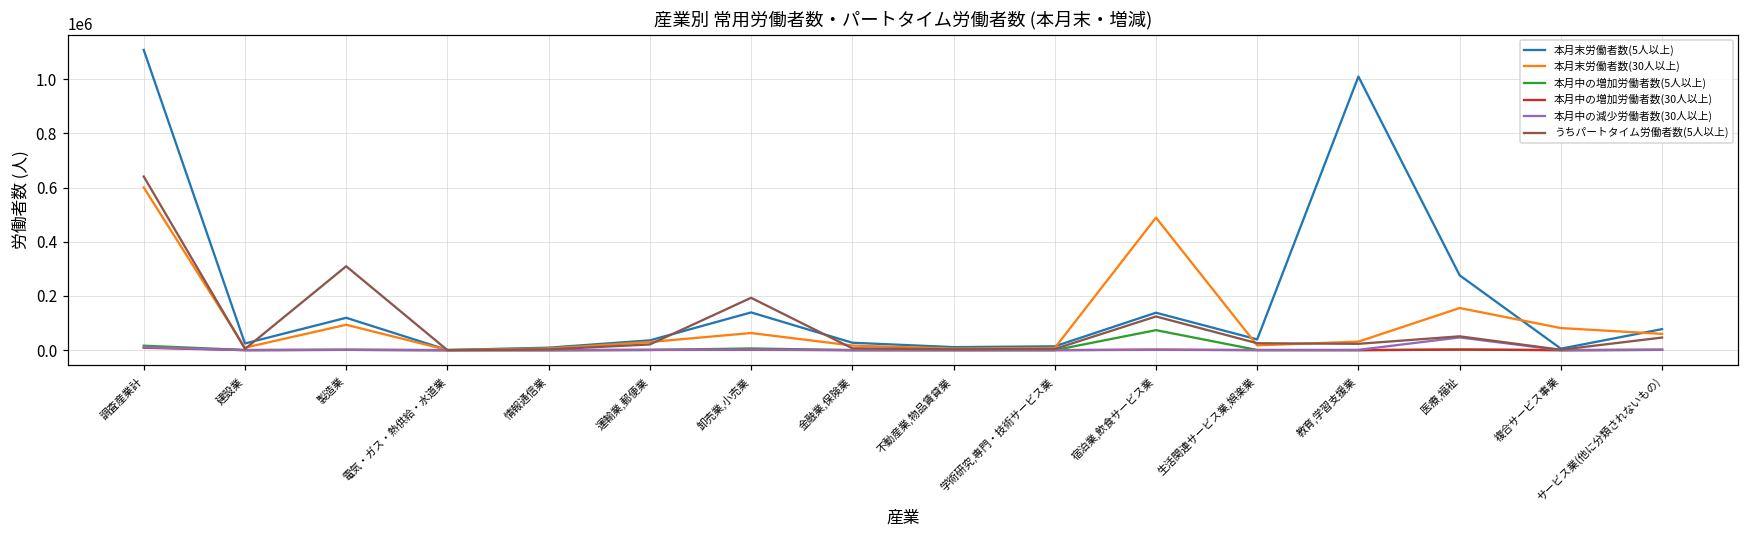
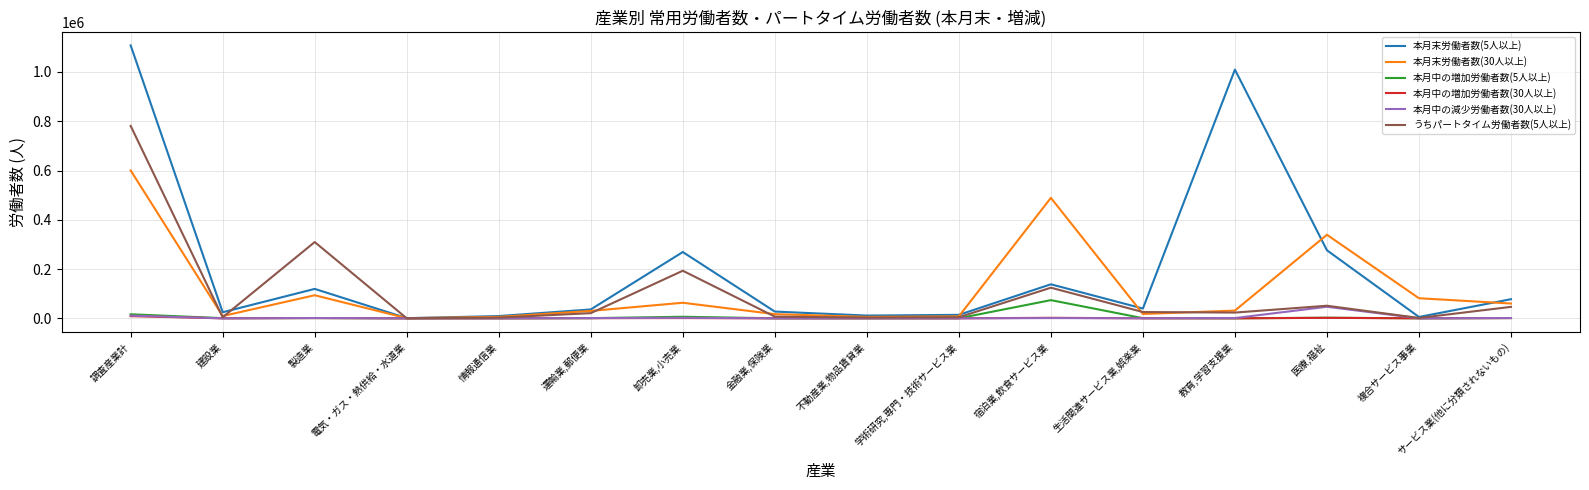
うちパートタイム労働者数(5人以上), 調査産業計: 640000 -> 780000
本月末労働者数(5人以上), 卸売業,小売業: 140000 -> 270000
本月末労働者数(30人以上), 医療,福祉: 160000 -> 340000
